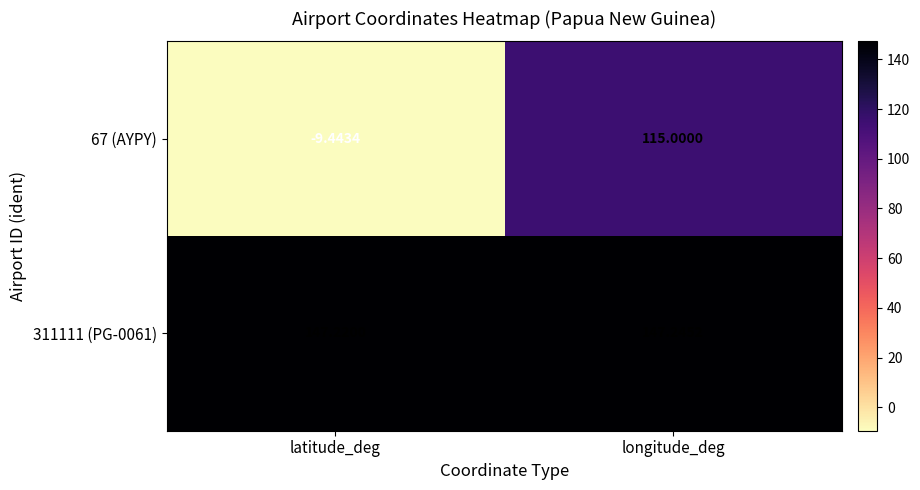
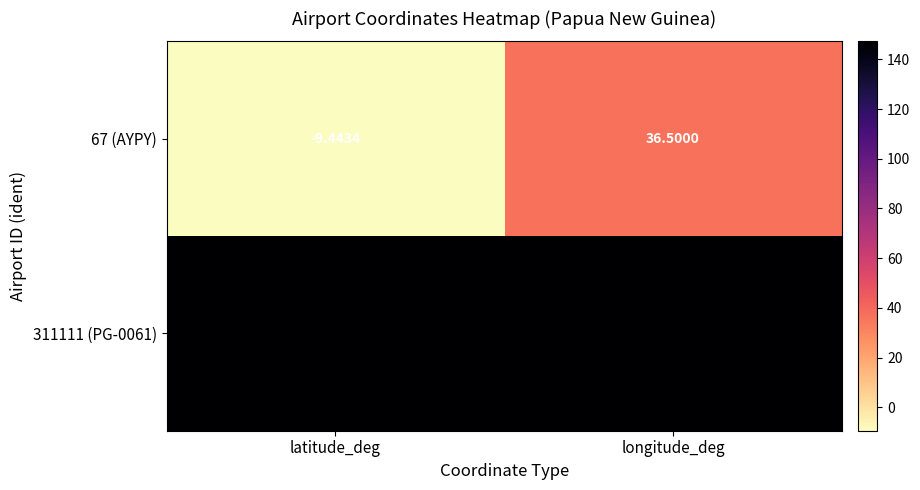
67 (AYPY), longitude_deg: 115.0000 -> 36.5000
